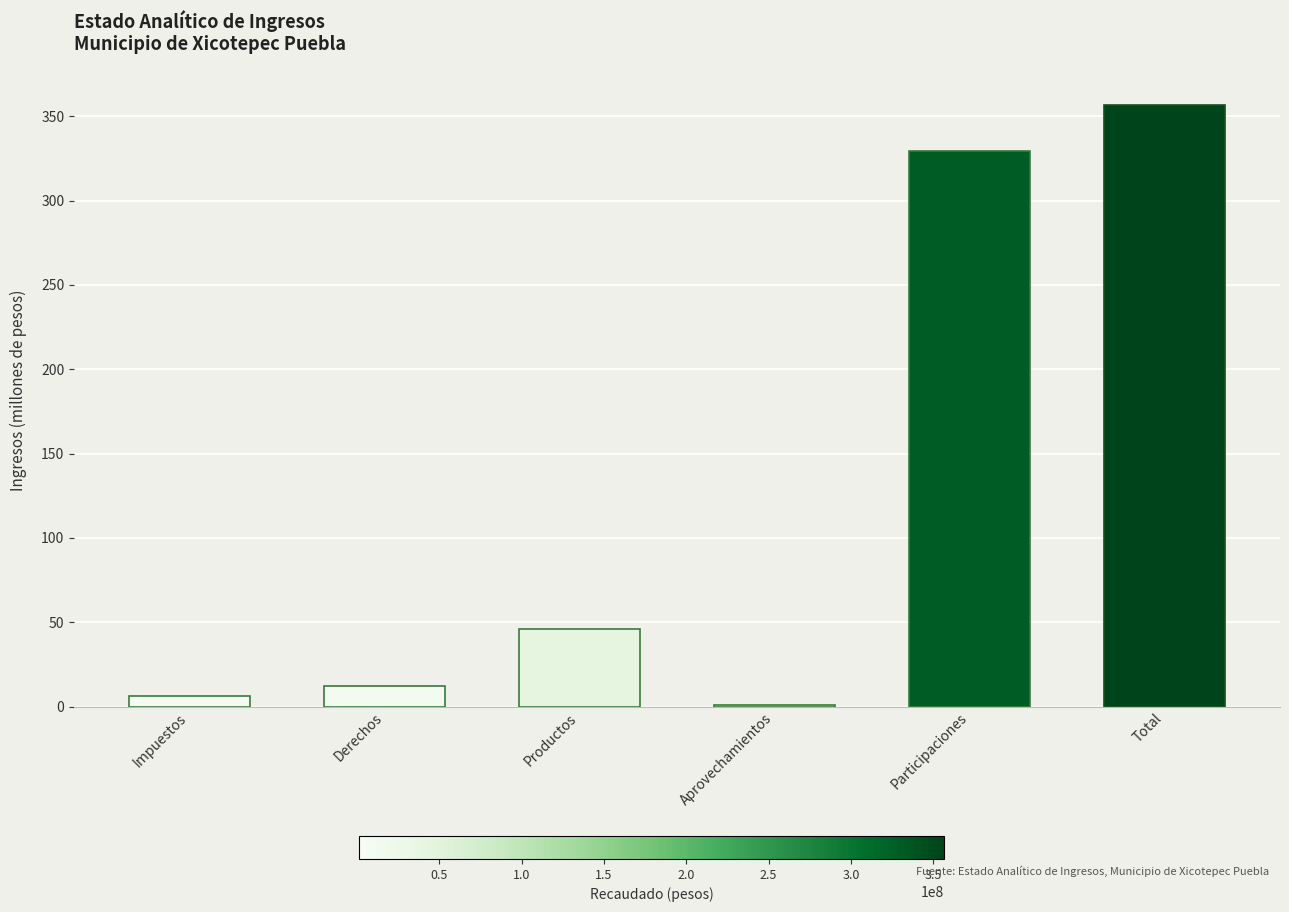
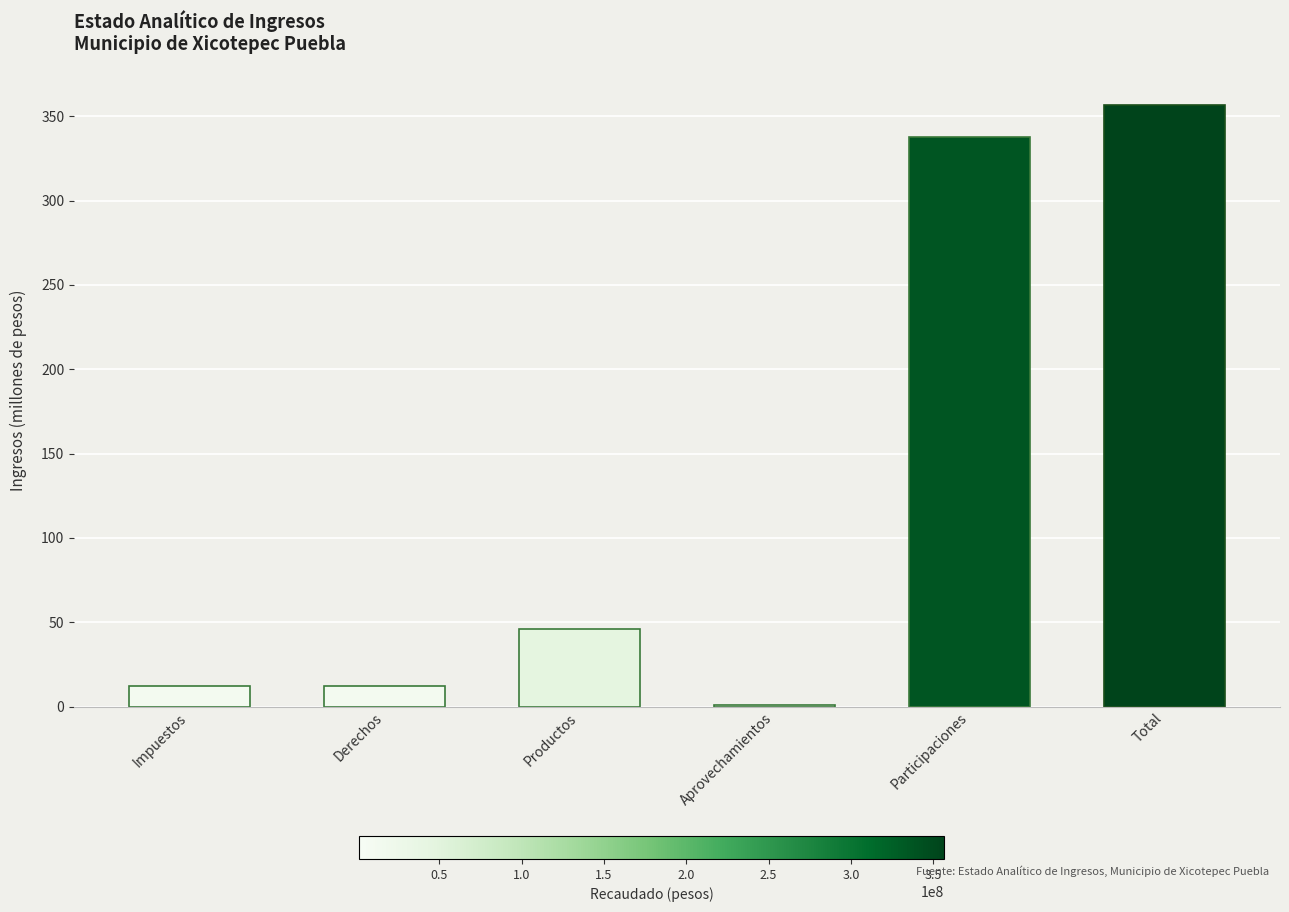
Impuestos: 6 -> 12
Participaciones: 329 -> 337
